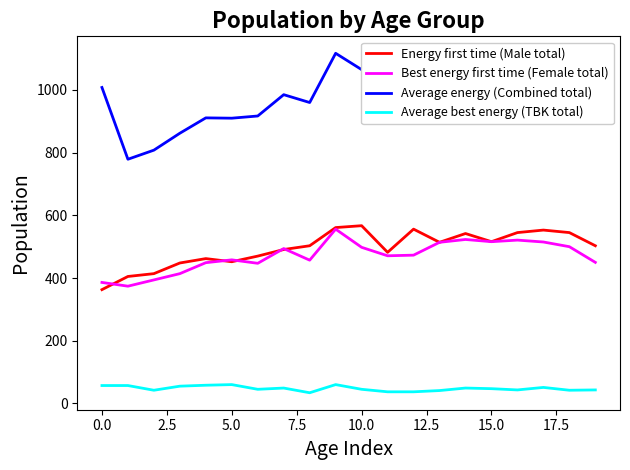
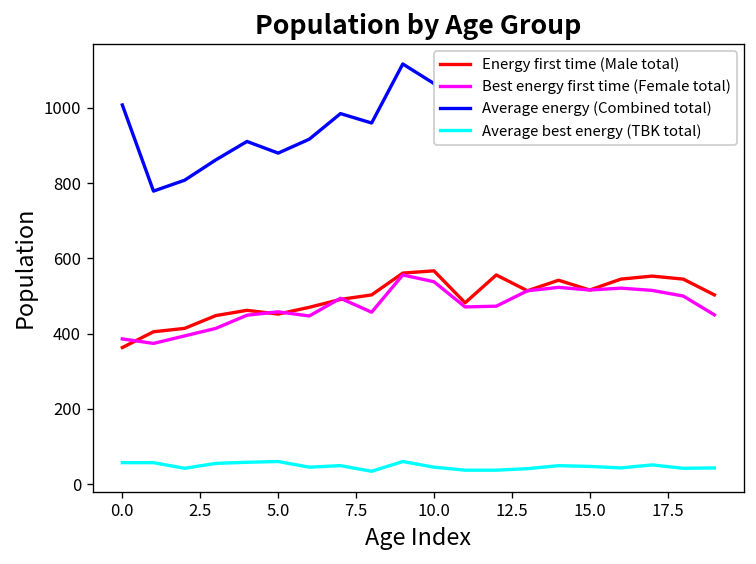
Average energy (Combined total), 5.0: 910 -> 880
Best energy first time (Female total), 10.0: 500 -> 540
